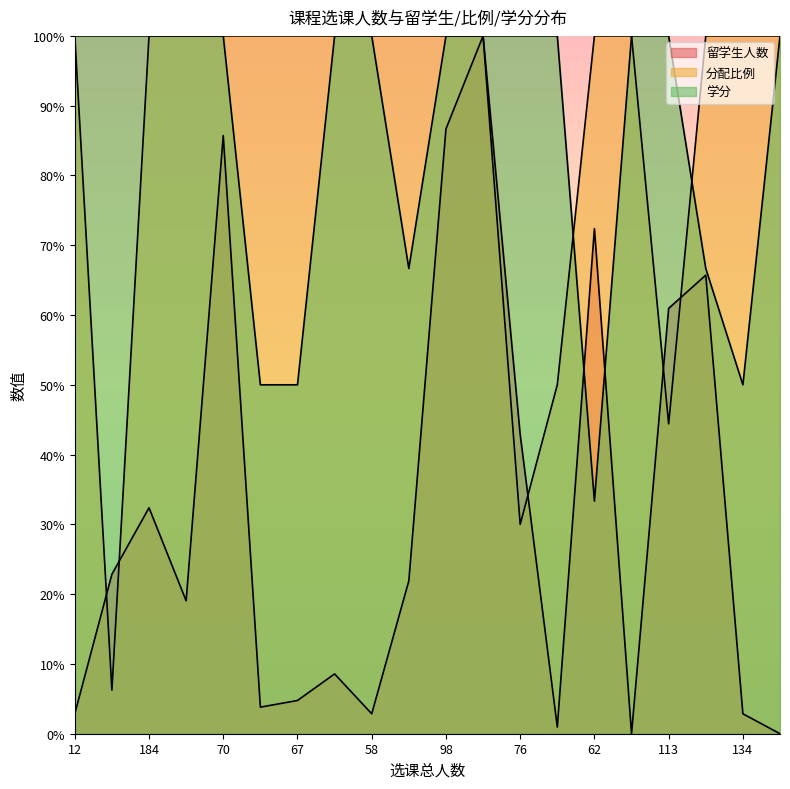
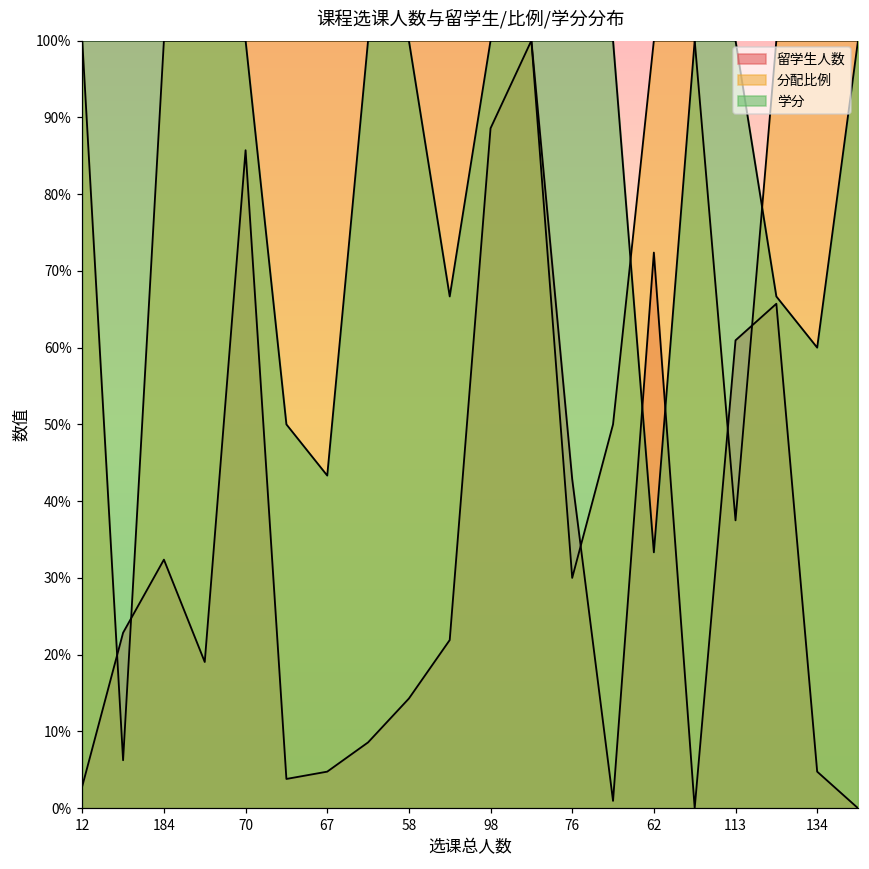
学分, 67: 50% -> 43%
留学生人数, 58: 3% -> 14%
留学生人数, 98: 87% -> 89%
分配比例, 113: 44% -> 38%
留学生人数, 134: 3% -> 5%
学分, 134: 50% -> 60%
